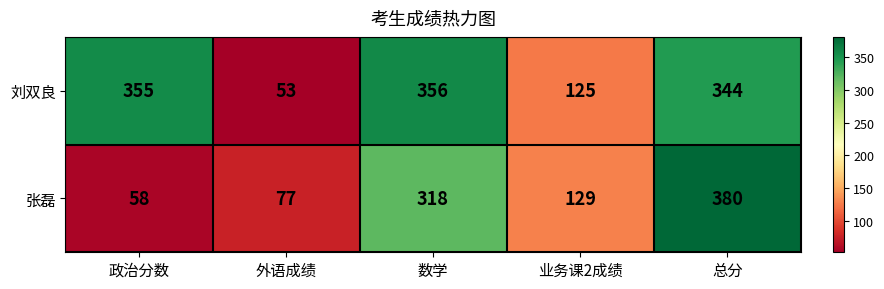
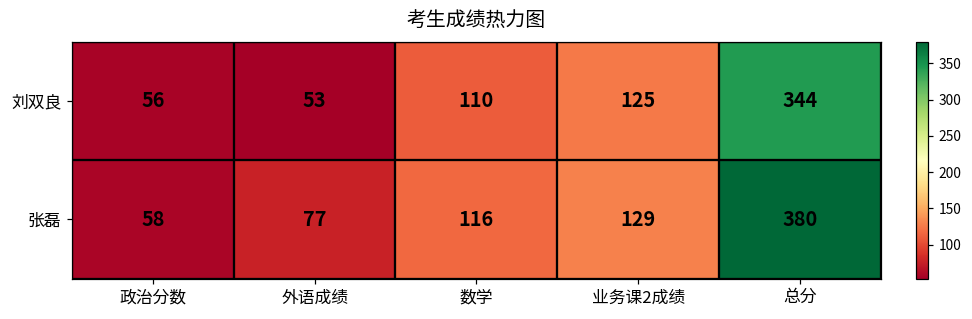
刘双良, 政治分数: 355 -> 56
刘双良, 数学: 356 -> 110
张磊, 数学: 318 -> 116
